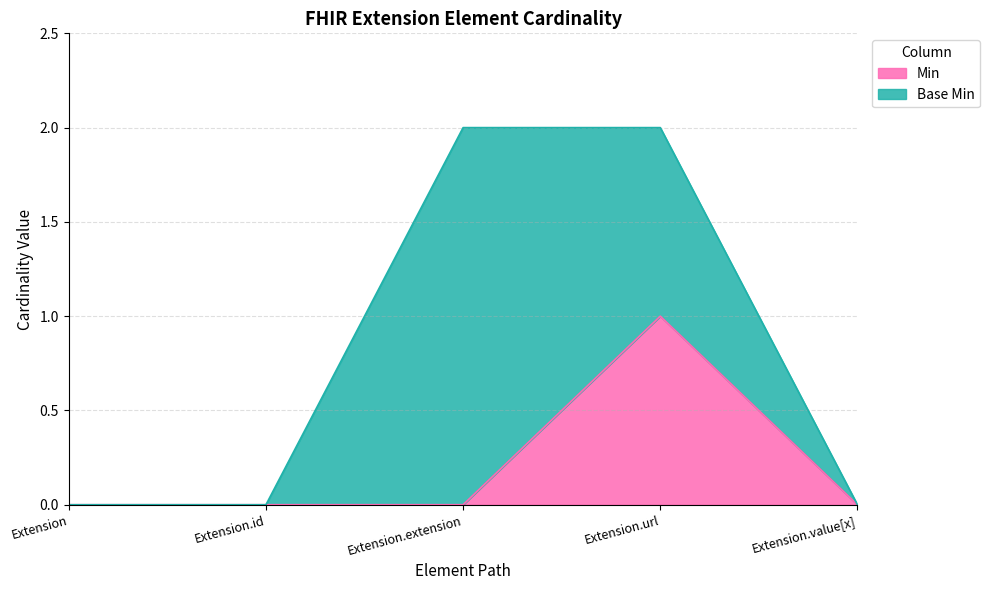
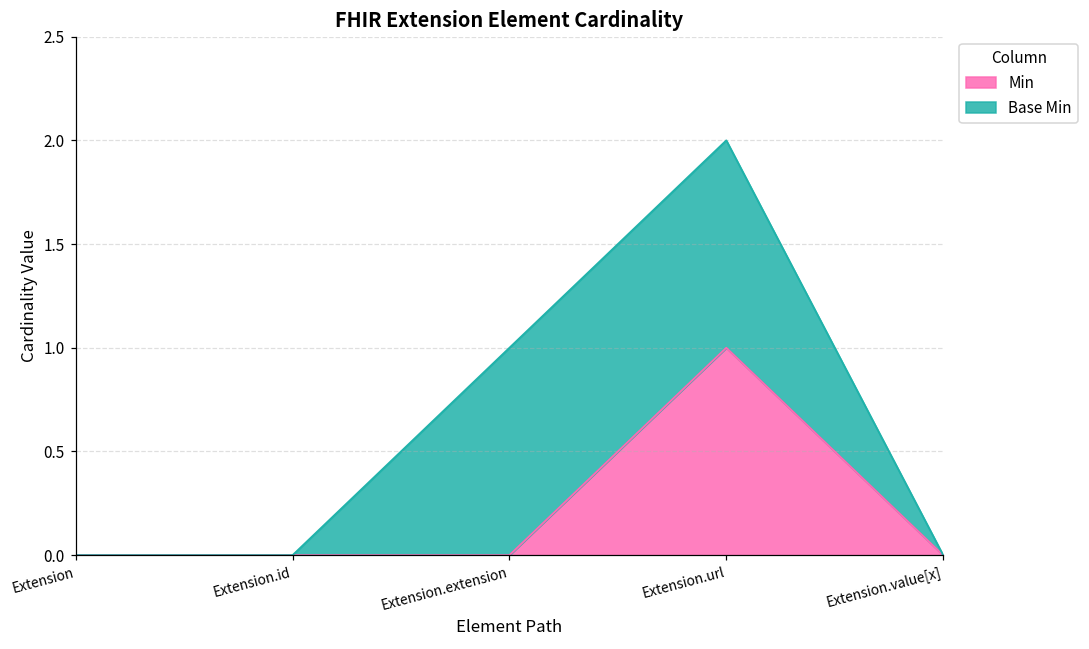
Base Min, Extension.extension: 2 -> 1
